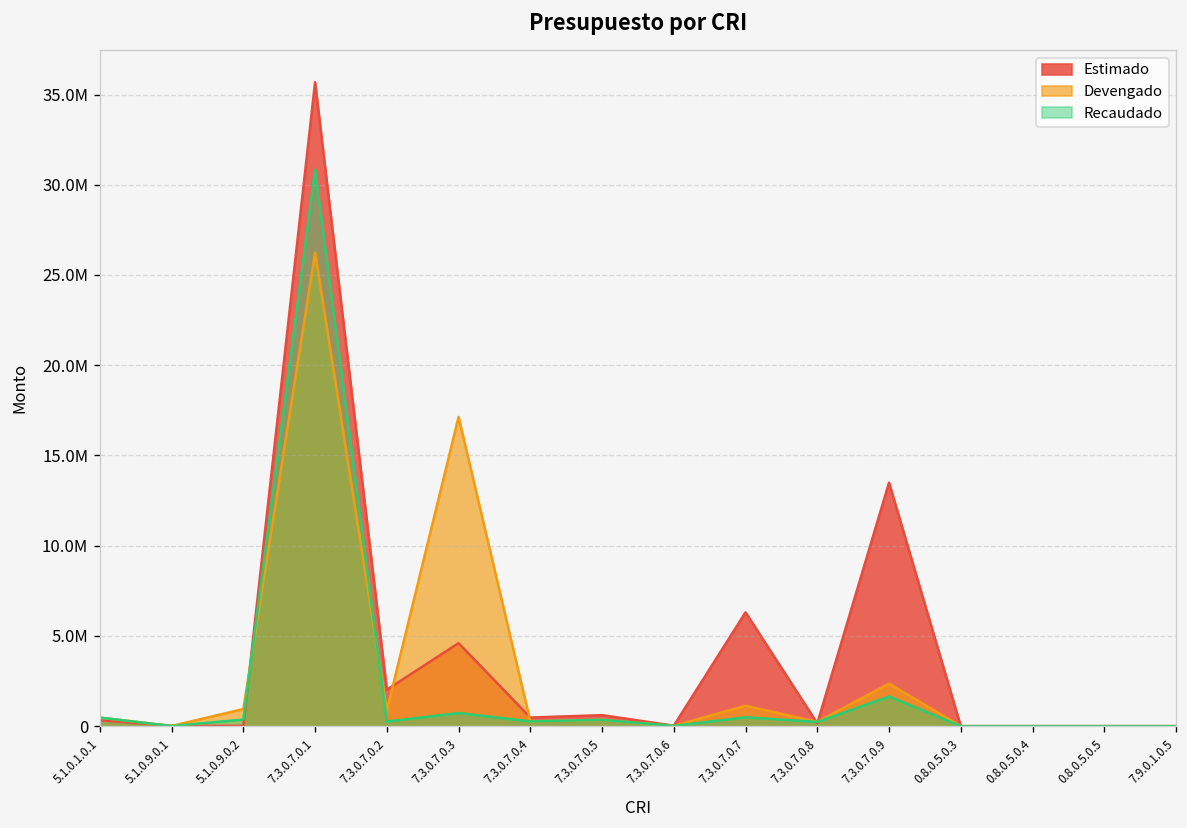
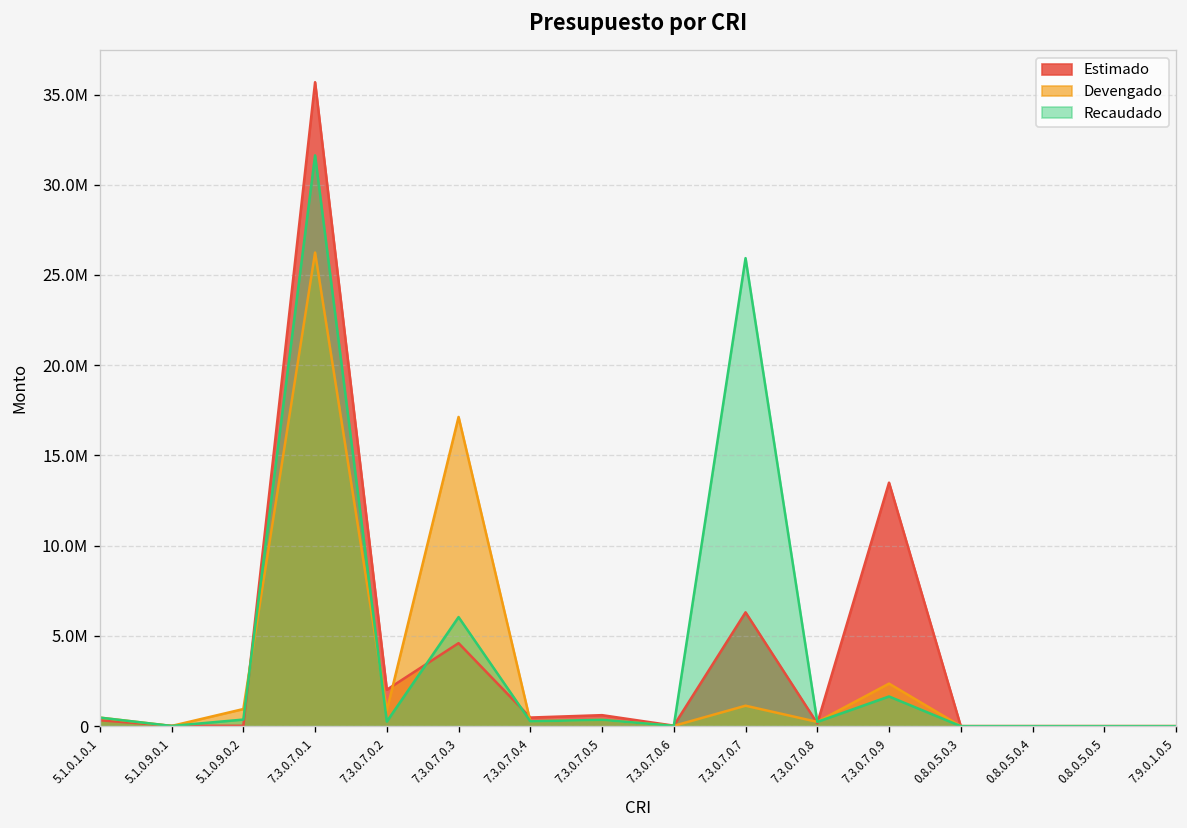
Recaudado, 7.3.0.7.0.1: 30800000 -> 31600000
Recaudado, 7.3.0.7.0.3: 700000 -> 6000000
Recaudado, 7.3.0.7.0.7: 500000 -> 25900000
